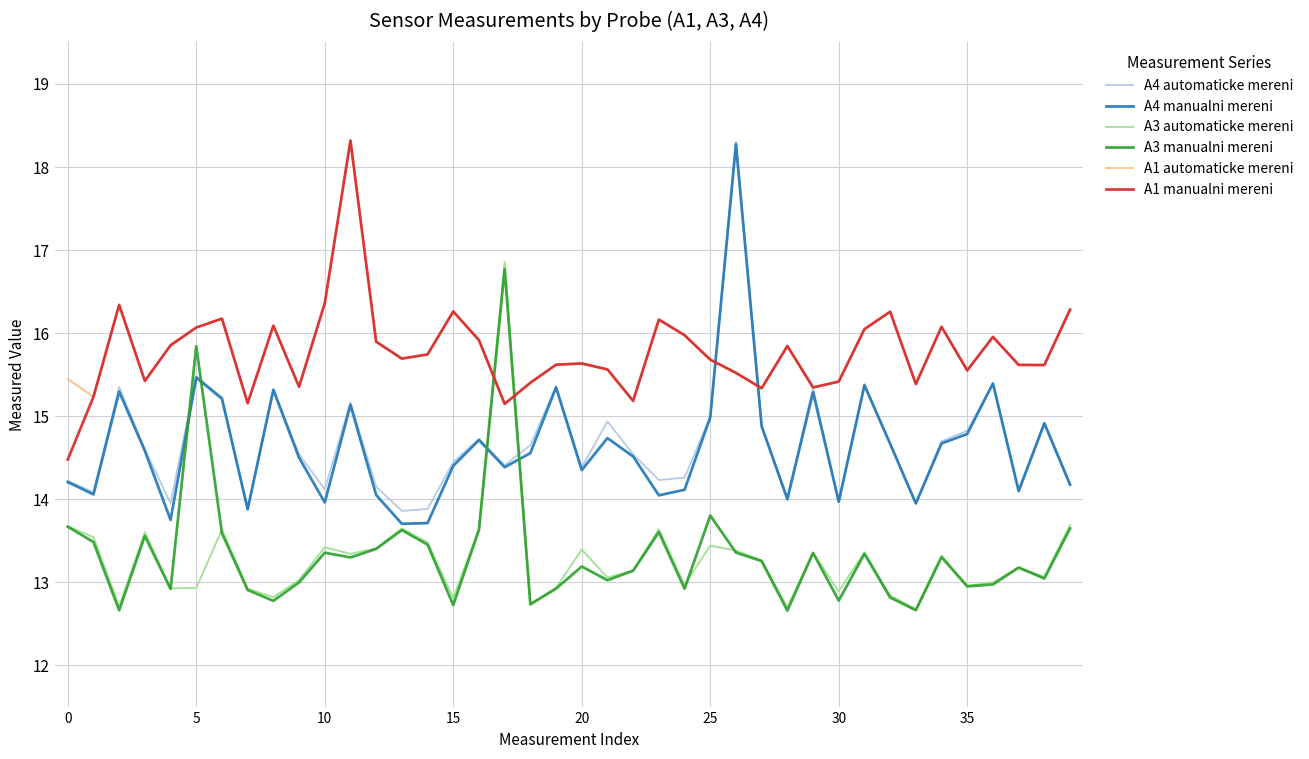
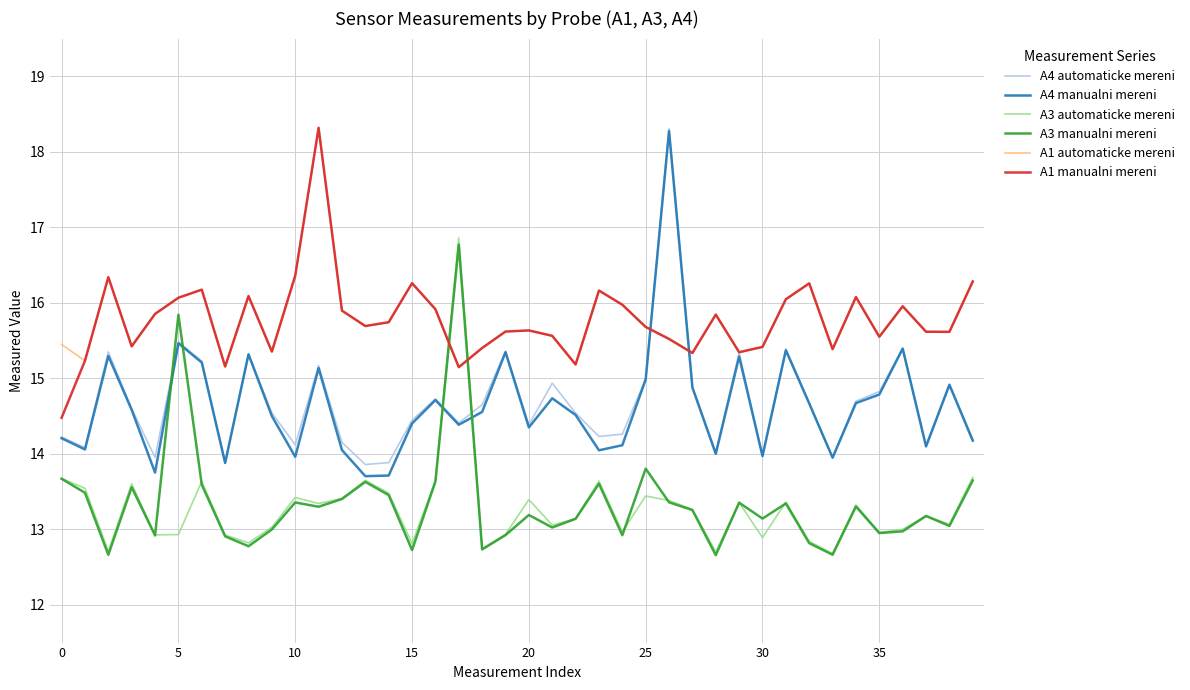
A3 manualni mereni, 30: 12.8 -> 13.1
